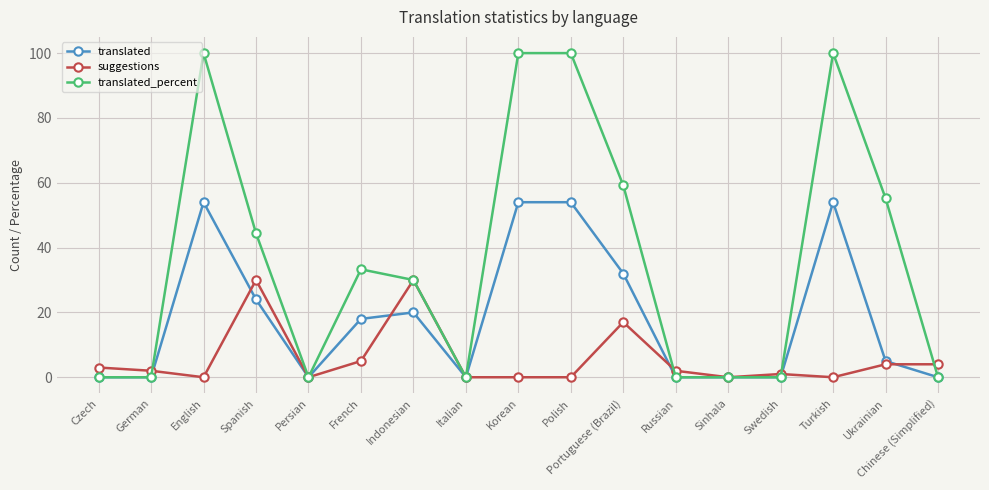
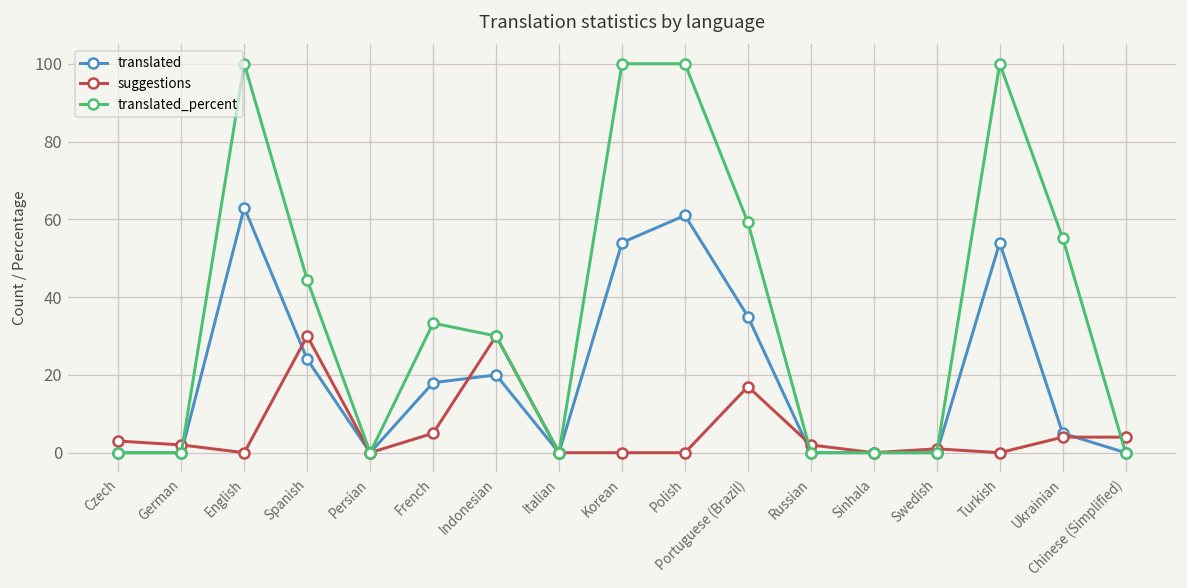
translated, English: 54 -> 63
translated, Polish: 54 -> 61
translated, Portuguese (Brazil): 32 -> 35
